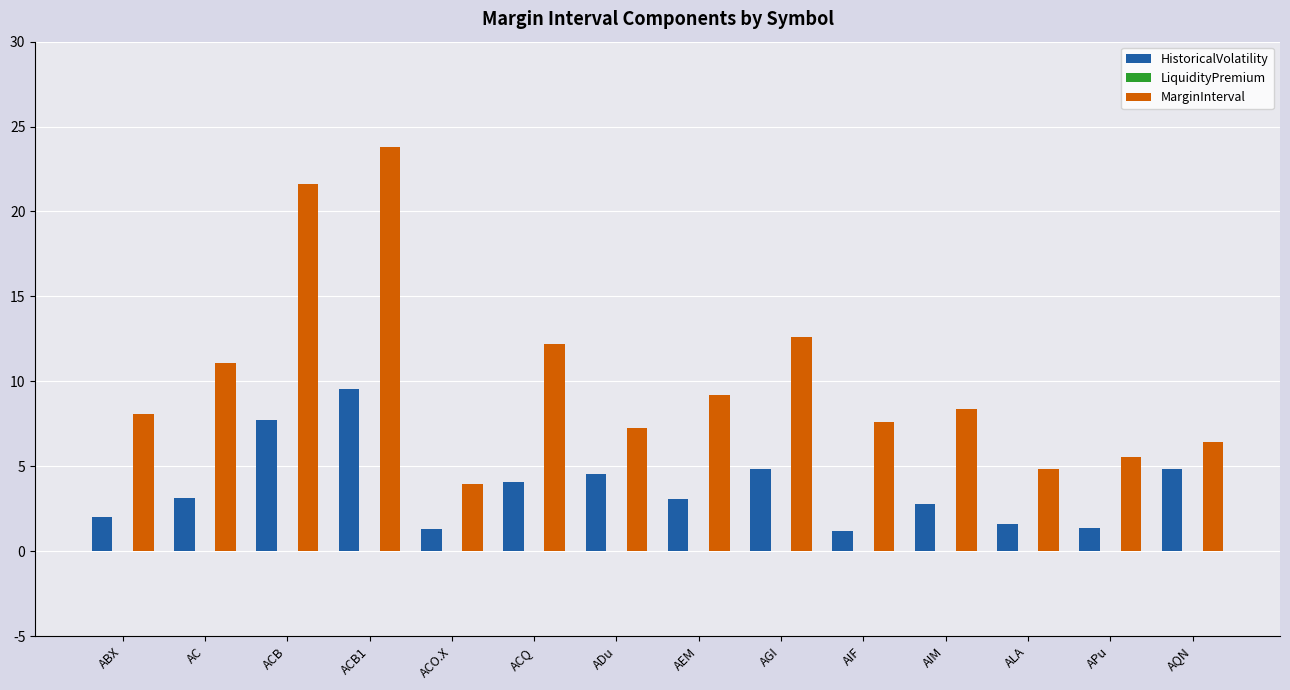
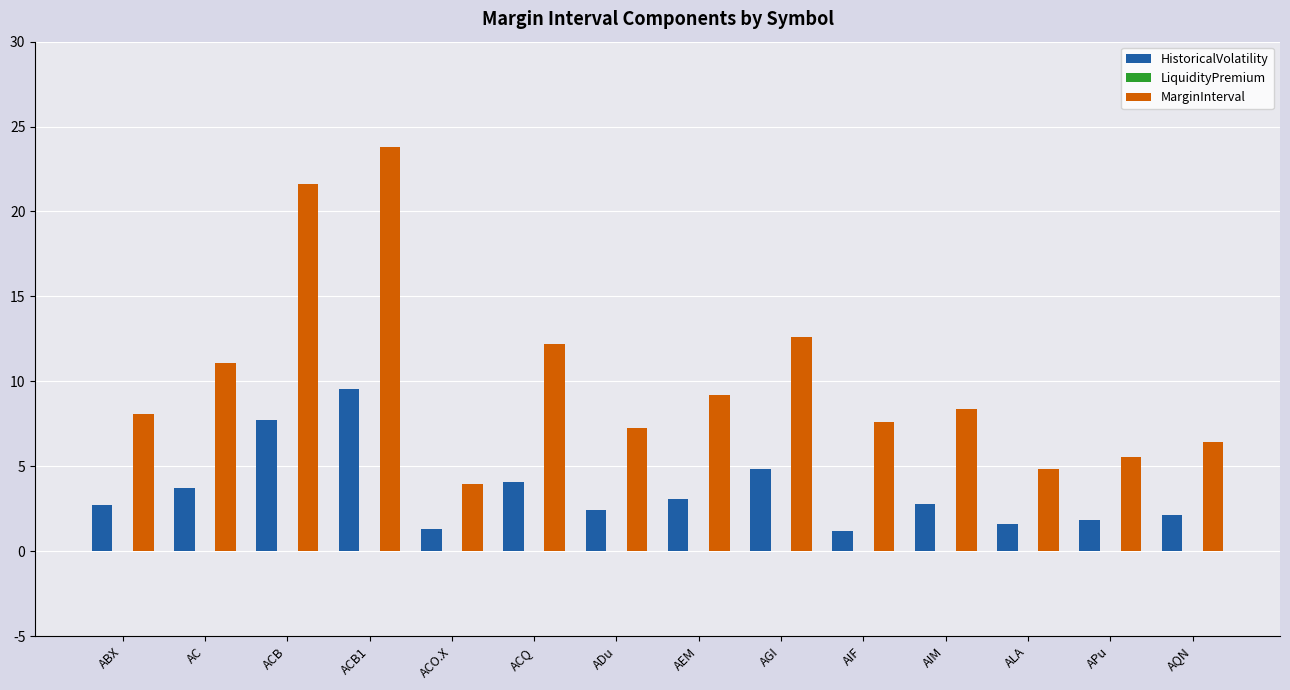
HistoricalVolatility, ABX: 2.0 -> 2.7
HistoricalVolatility, AC: 3.1 -> 3.7
HistoricalVolatility, ADu: 4.6 -> 2.4
HistoricalVolatility, APu: 1.3 -> 1.9
HistoricalVolatility, AQN: 4.8 -> 2.1
